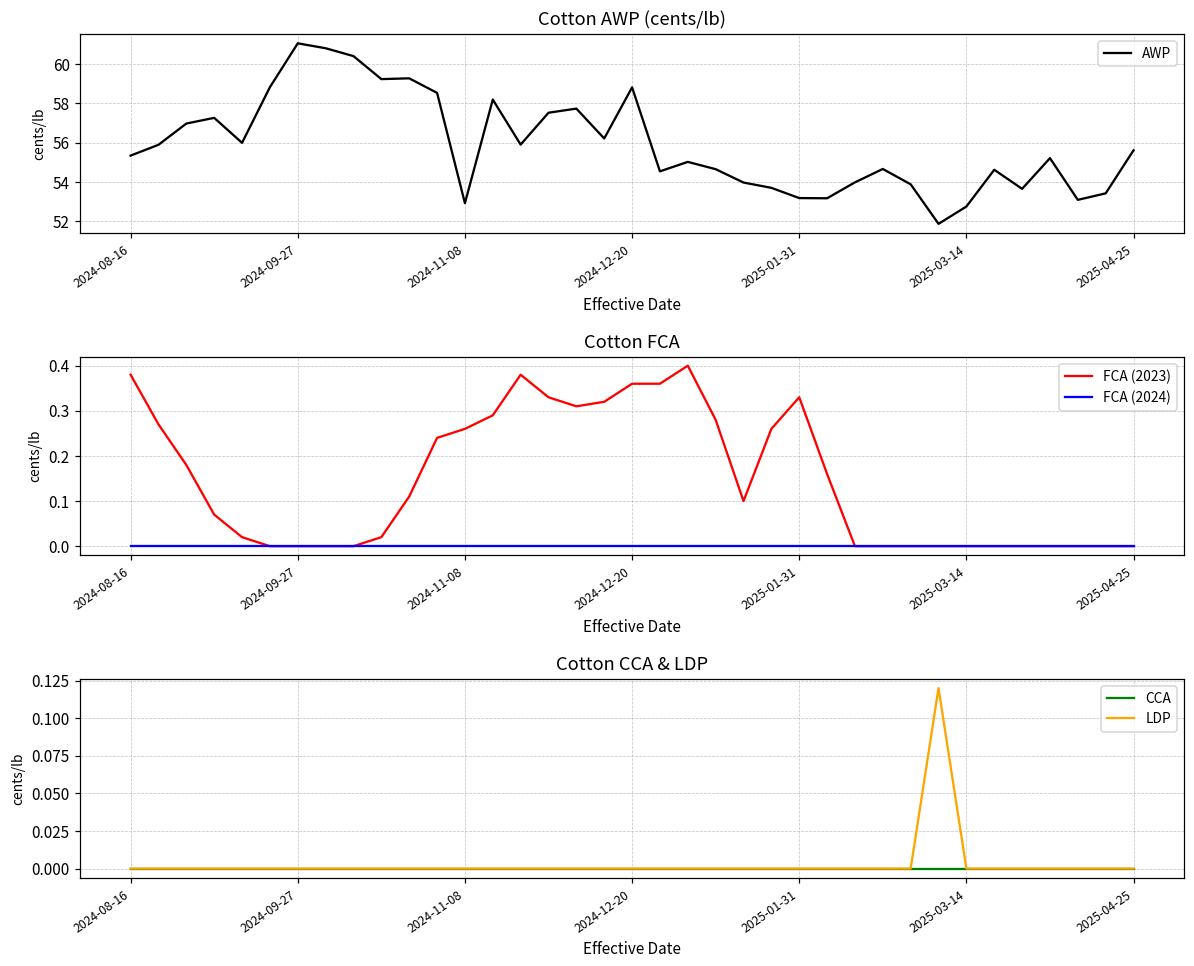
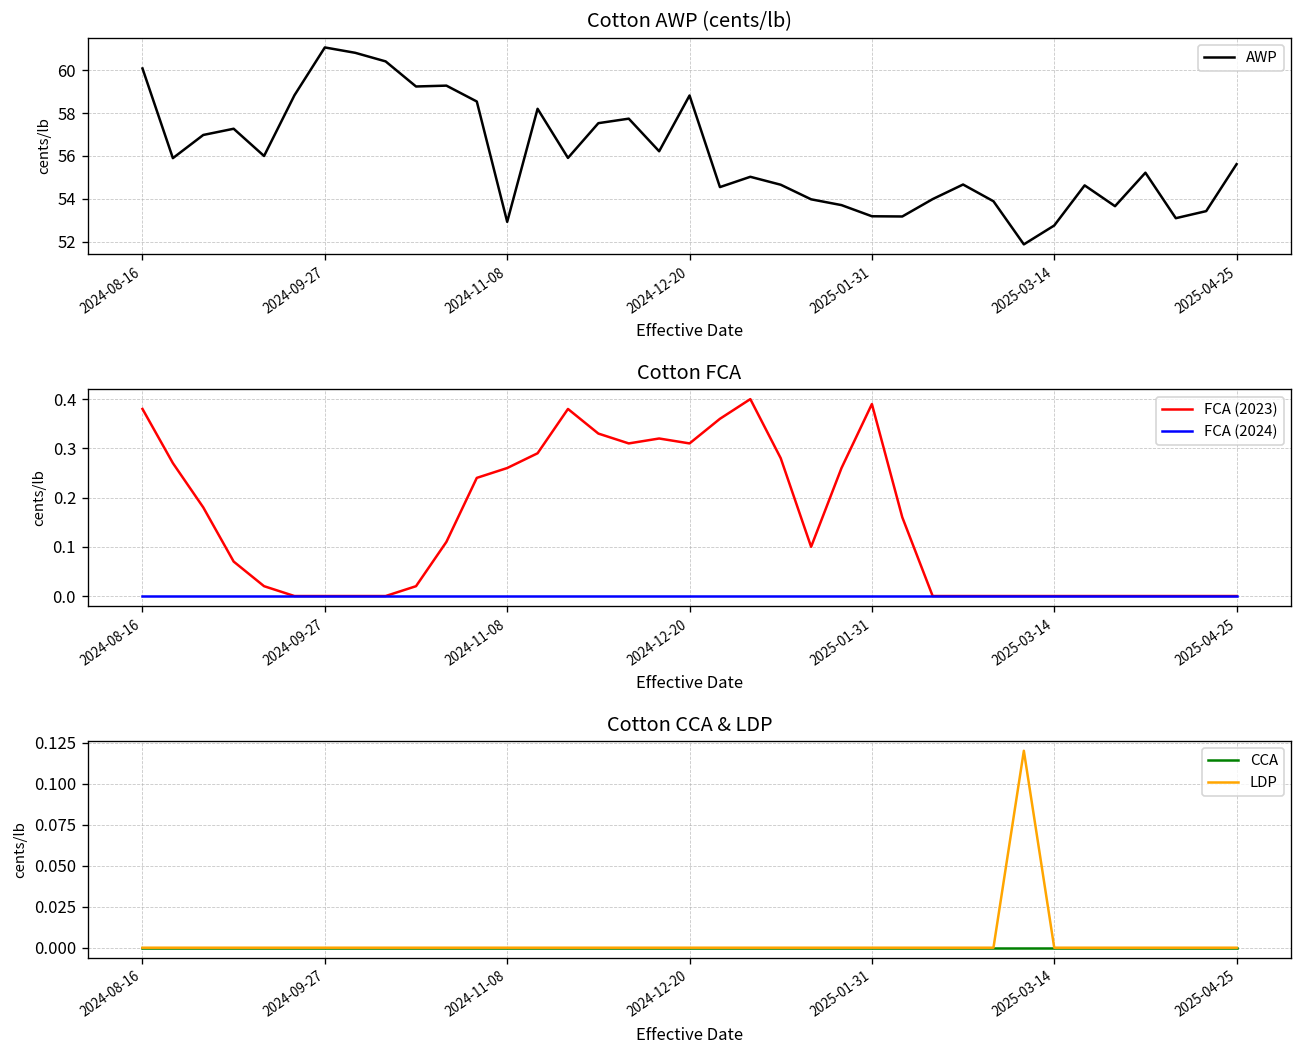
Cotton AWP (cents/lb), 2024-08-16: 55.4 -> 60.1
Cotton FCA, FCA (2023), 2024-12-20: 0.36 -> 0.31
Cotton FCA, FCA (2023), 2025-01-31: 0.33 -> 0.39
